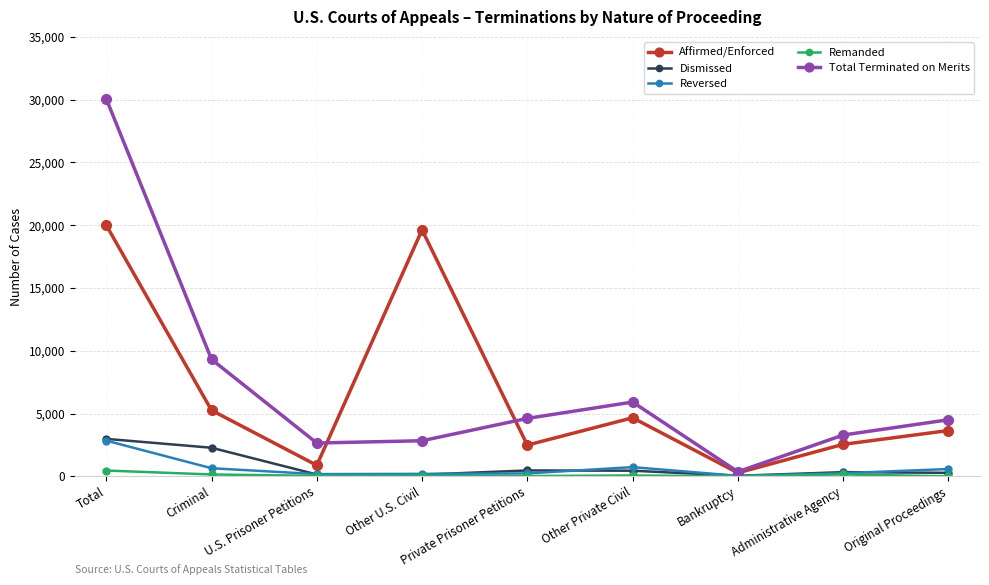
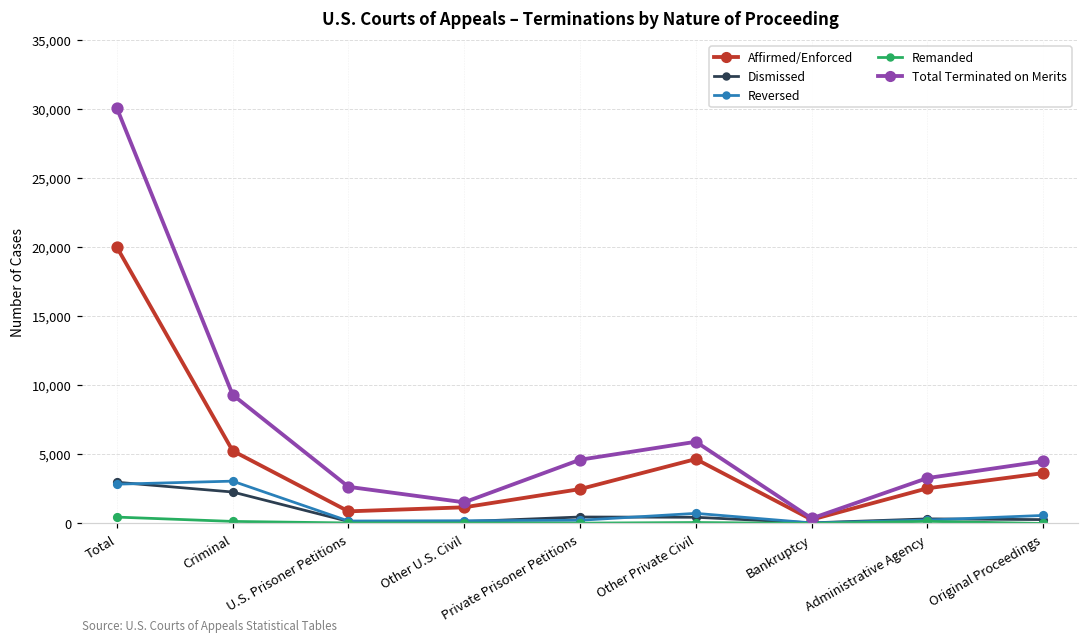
Reversed, Criminal: 600 -> 3,100
Affirmed/Enforced, Other U.S. Civil: 19,600 -> 1,200
Total Terminated on Merits, Other U.S. Civil: 2,800 -> 1,500
